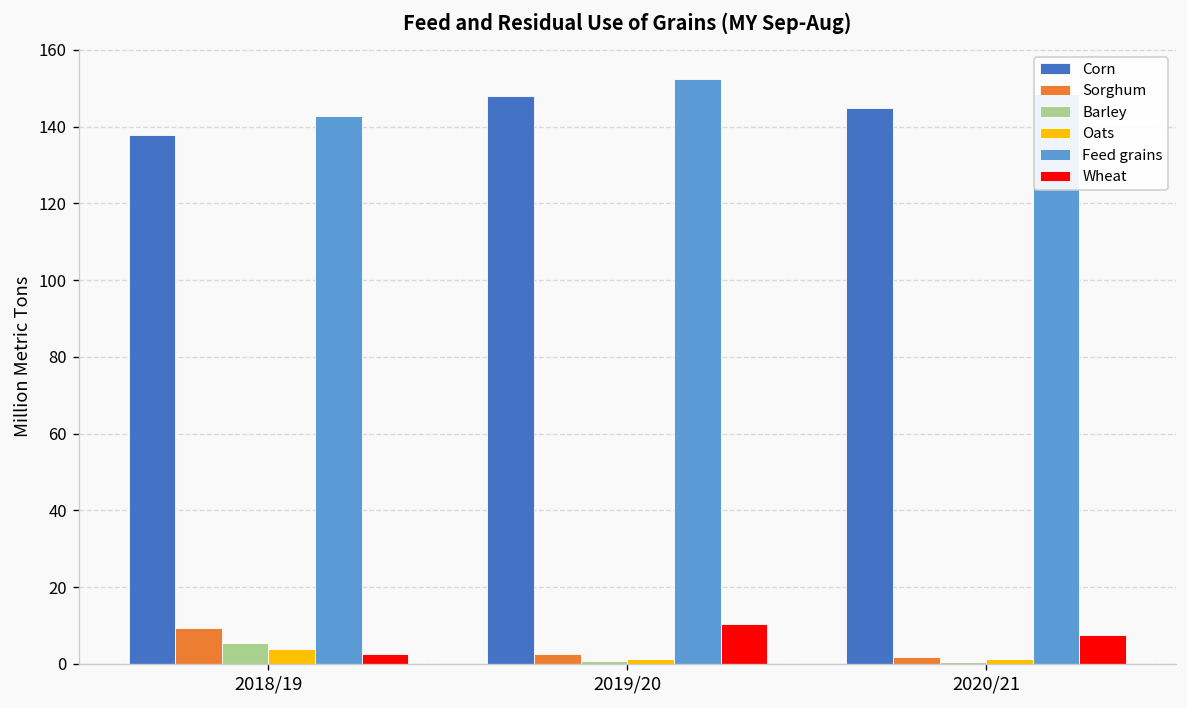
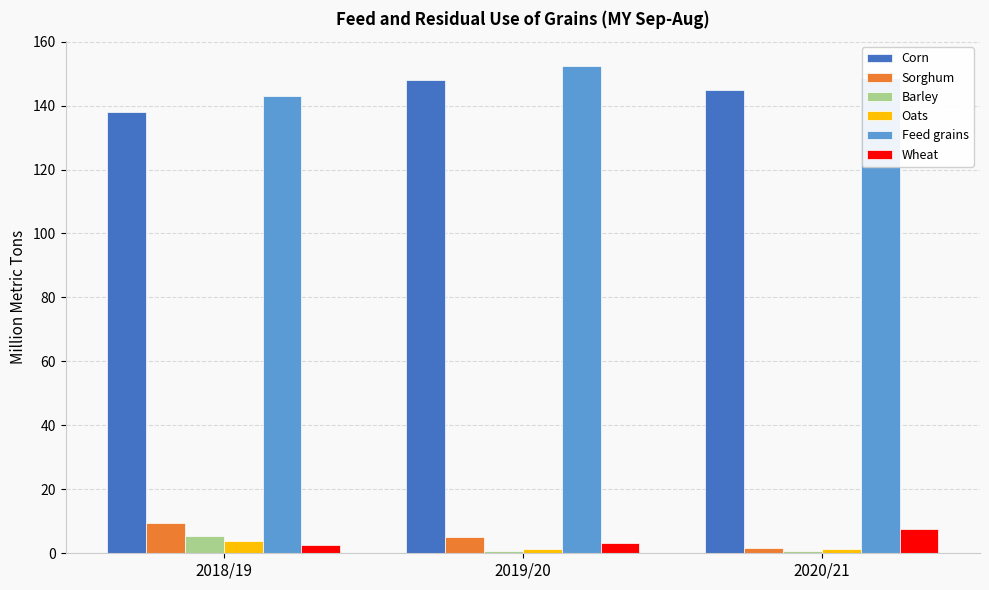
Sorghum, 2019/20: 2 -> 5
Wheat, 2019/20: 10 -> 3
